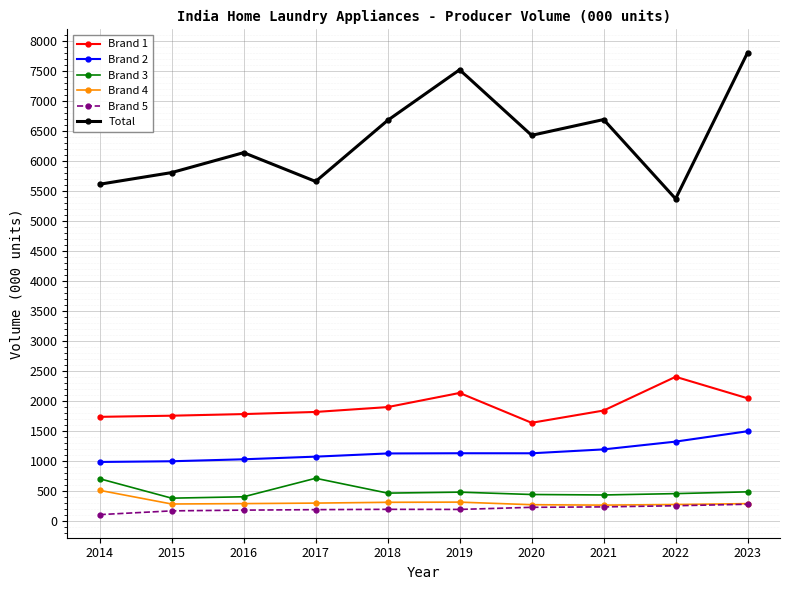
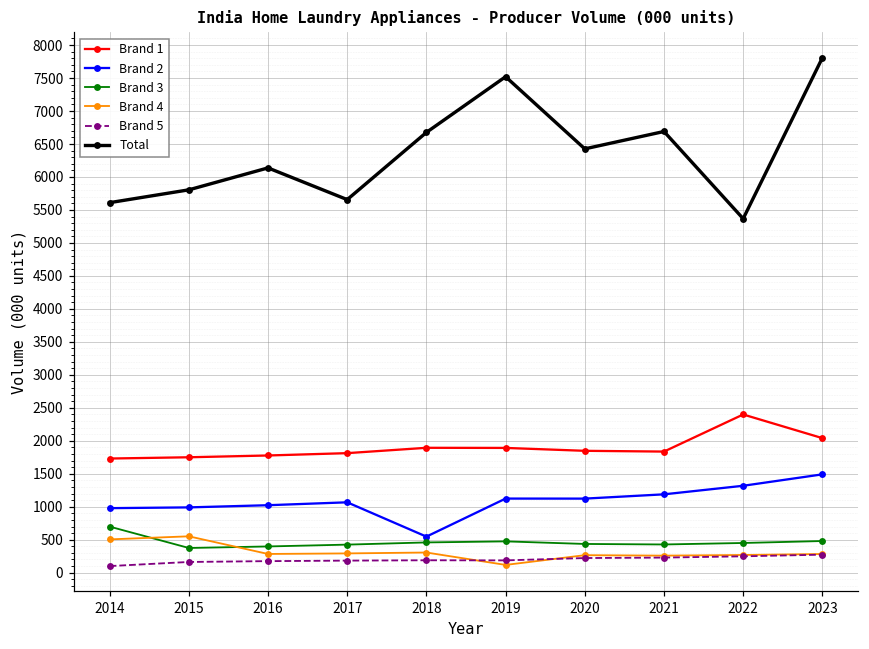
Brand 4, 2015: 300 -> 600
Brand 3, 2017: 700 -> 400
Brand 2, 2018: 1100 -> 500
Brand 1, 2019: 2100 -> 1900
Brand 4, 2019: 300 -> 100
Brand 1, 2020: 1600 -> 1800
